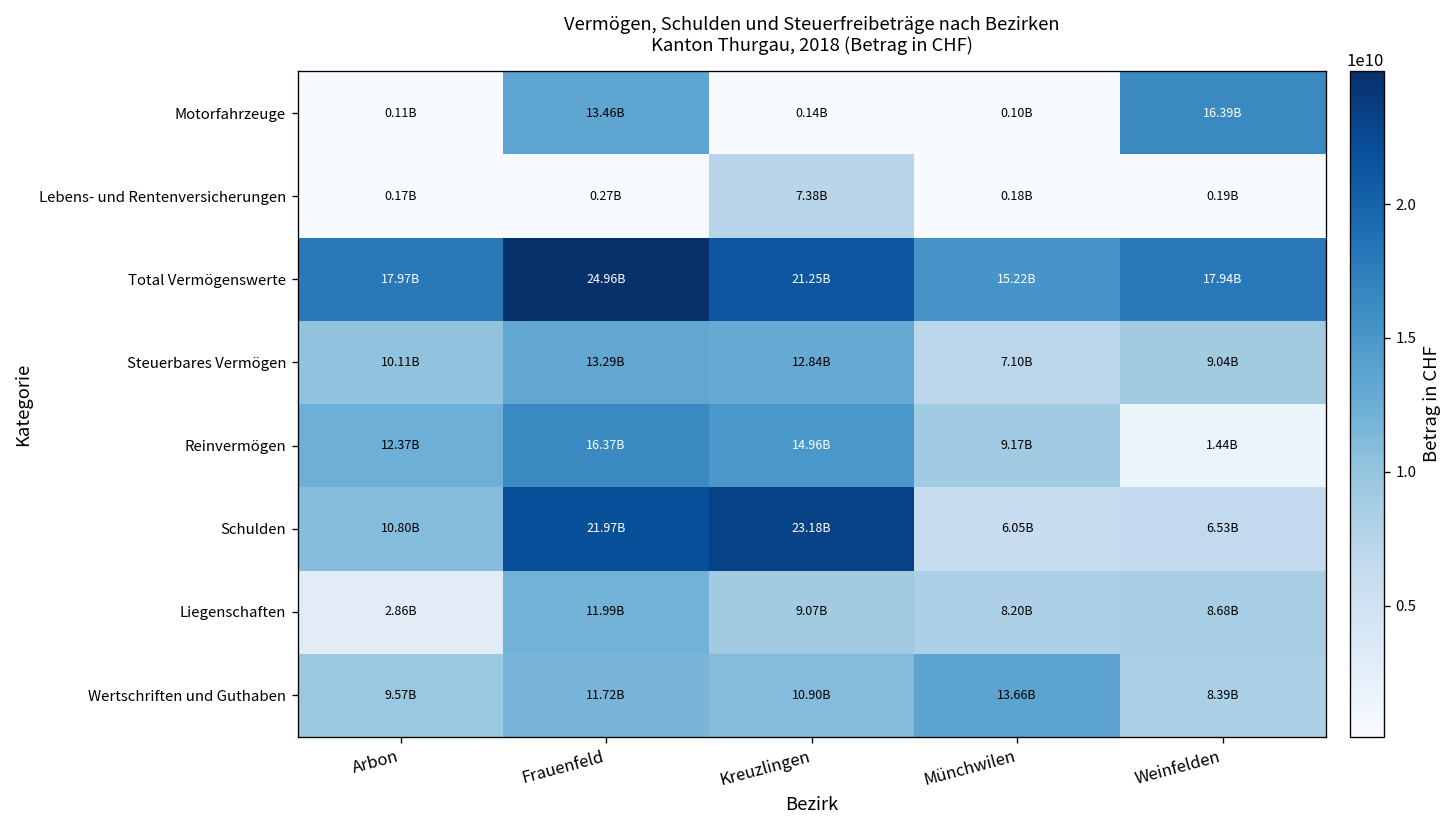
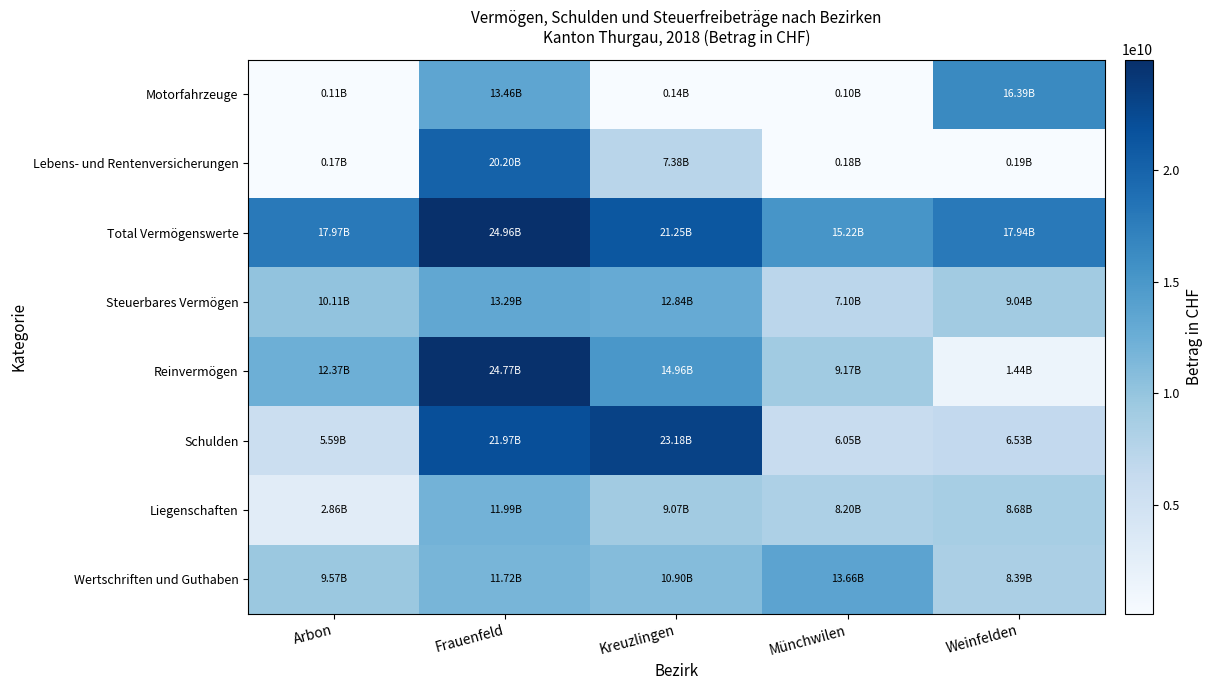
Lebens- und Rentenversicherungen, Frauenfeld: 0.27B -> 20.20B
Reinvermögen, Frauenfeld: 16.37B -> 24.77B
Schulden, Arbon: 10.80B -> 5.59B
